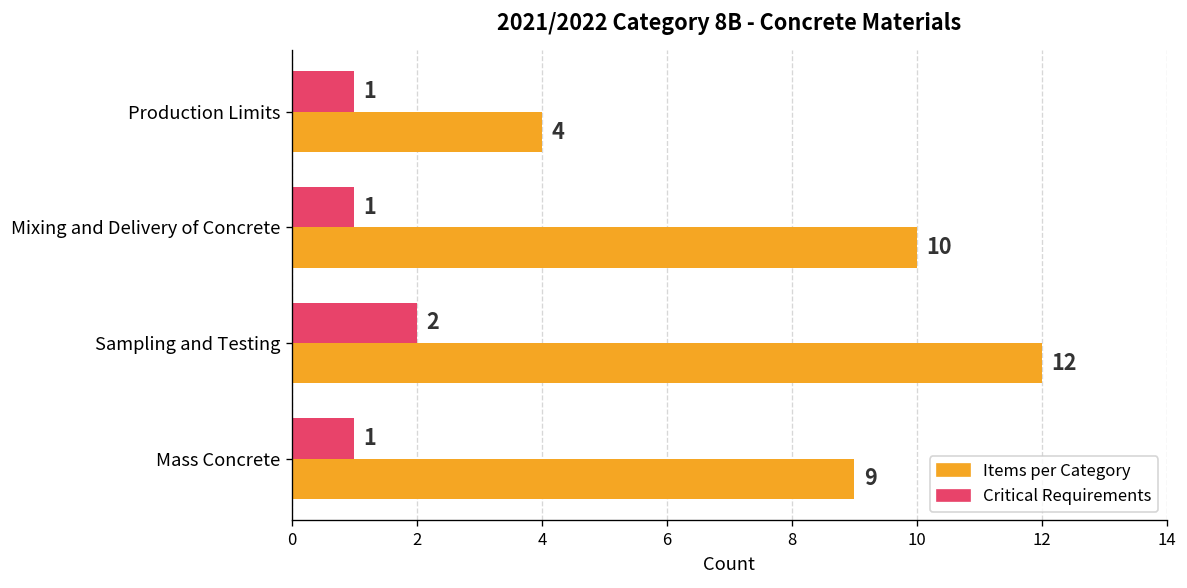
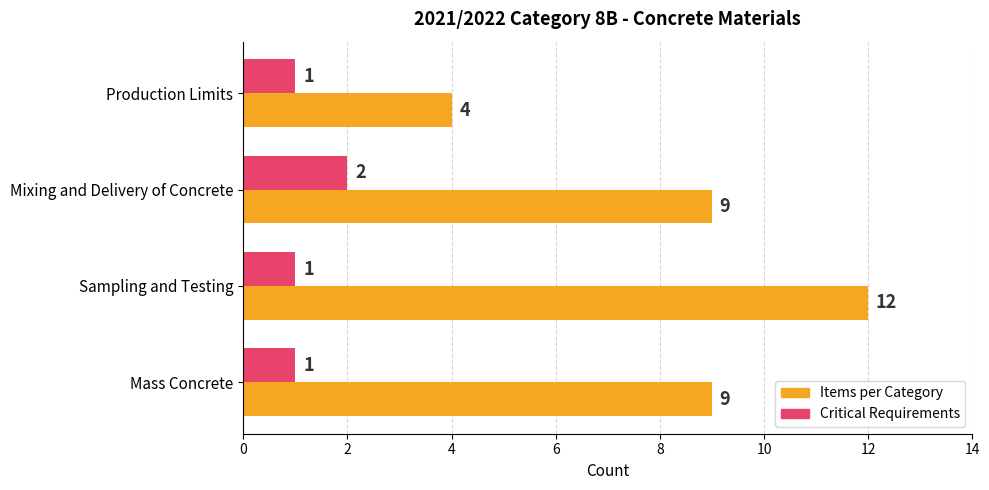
Critical Requirements, Mixing and Delivery of Concrete: 1 -> 2
Items per Category, Mixing and Delivery of Concrete: 10 -> 9
Critical Requirements, Sampling and Testing: 2 -> 1
